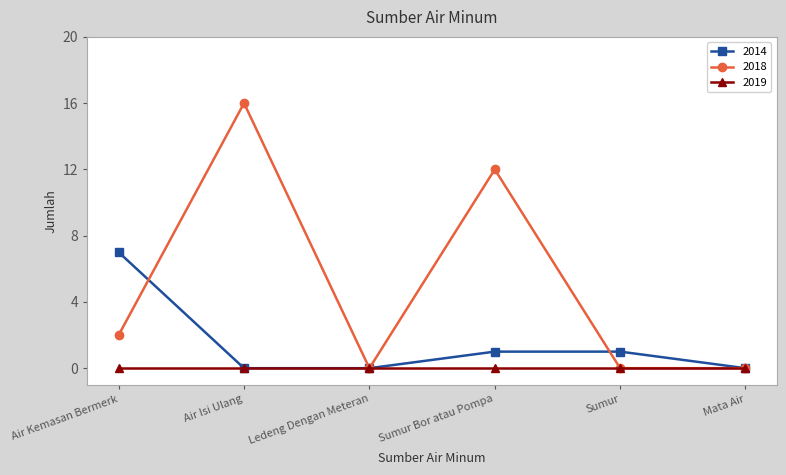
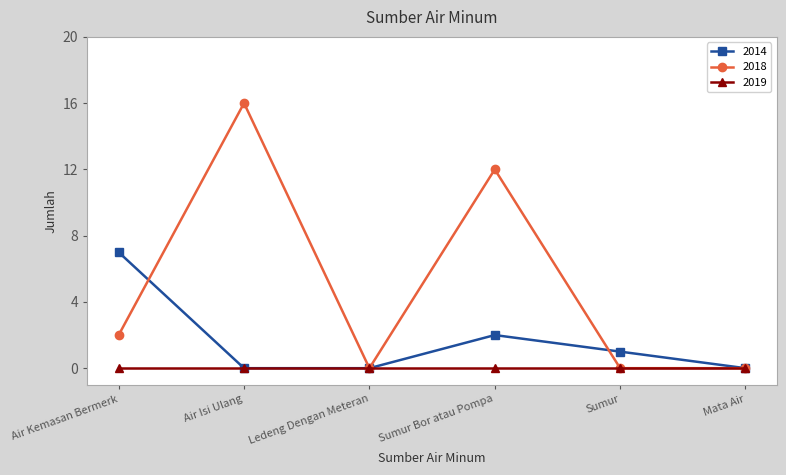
2014, Sumur Bor atau Pompa: 1 -> 2
